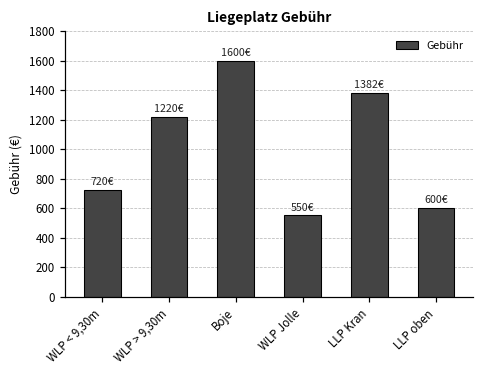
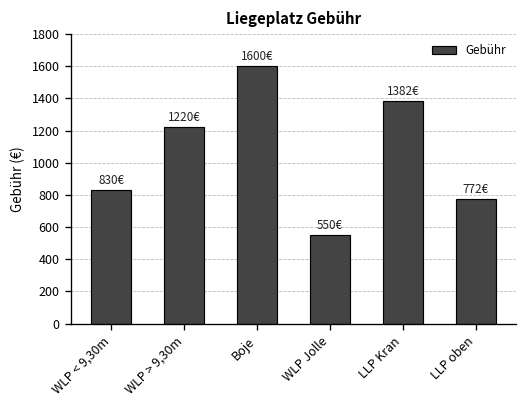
WLP < 9,30m: 720€ -> 830€
LLP oben: 600€ -> 772€
